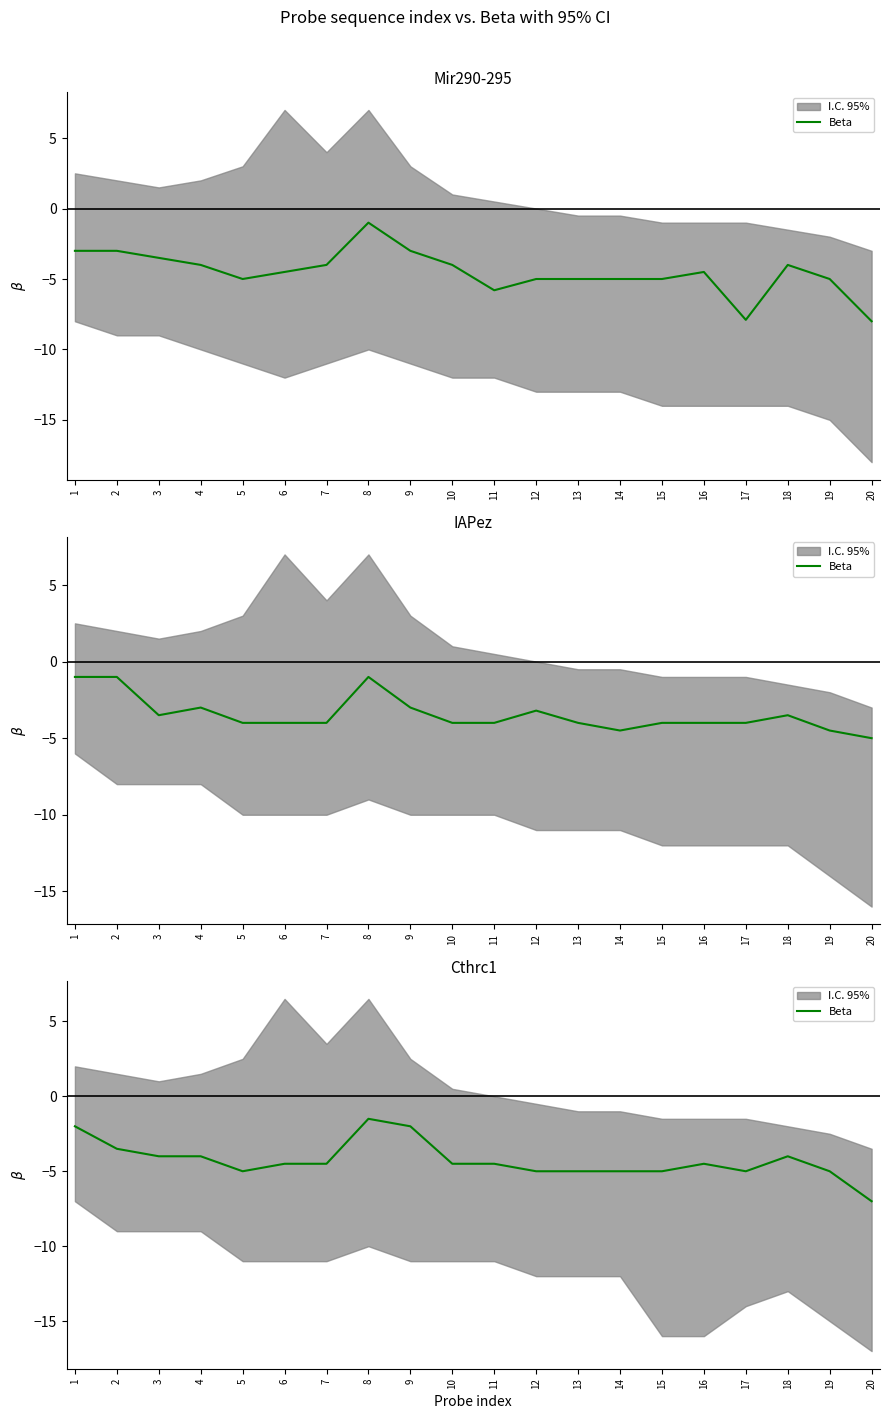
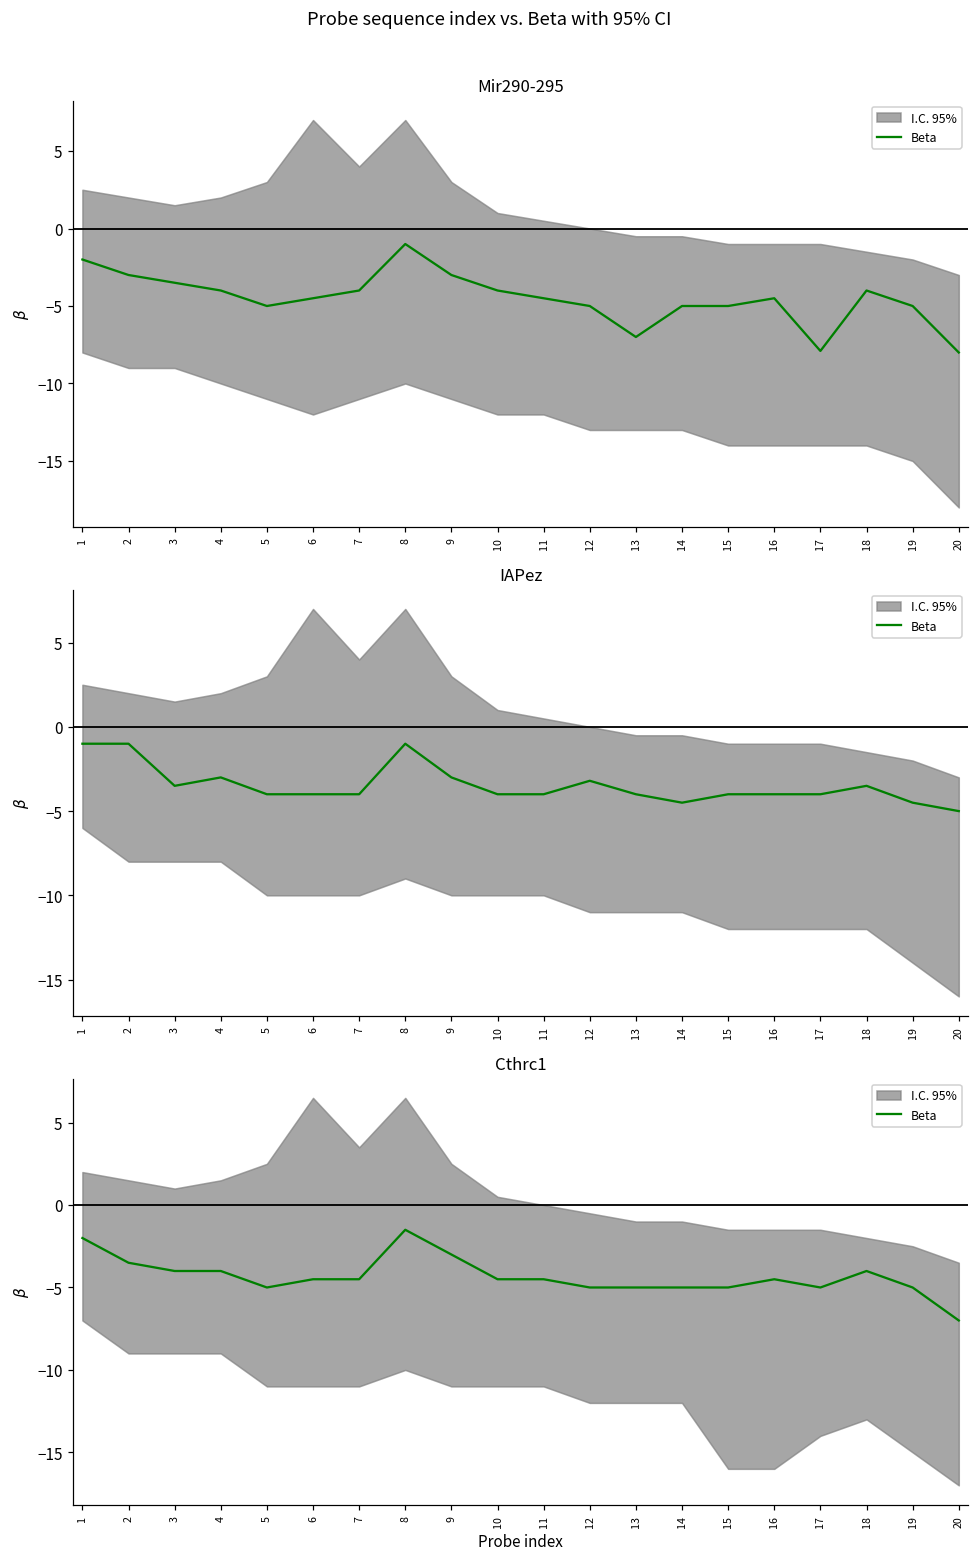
Mir290-295, Beta, 1: -3 -> -2
Mir290-295, Beta, 11: -5.8 -> -4.5
Mir290-295, Beta, 13: -5 -> -7
Cthrc1, Beta, 9: -2 -> -3
